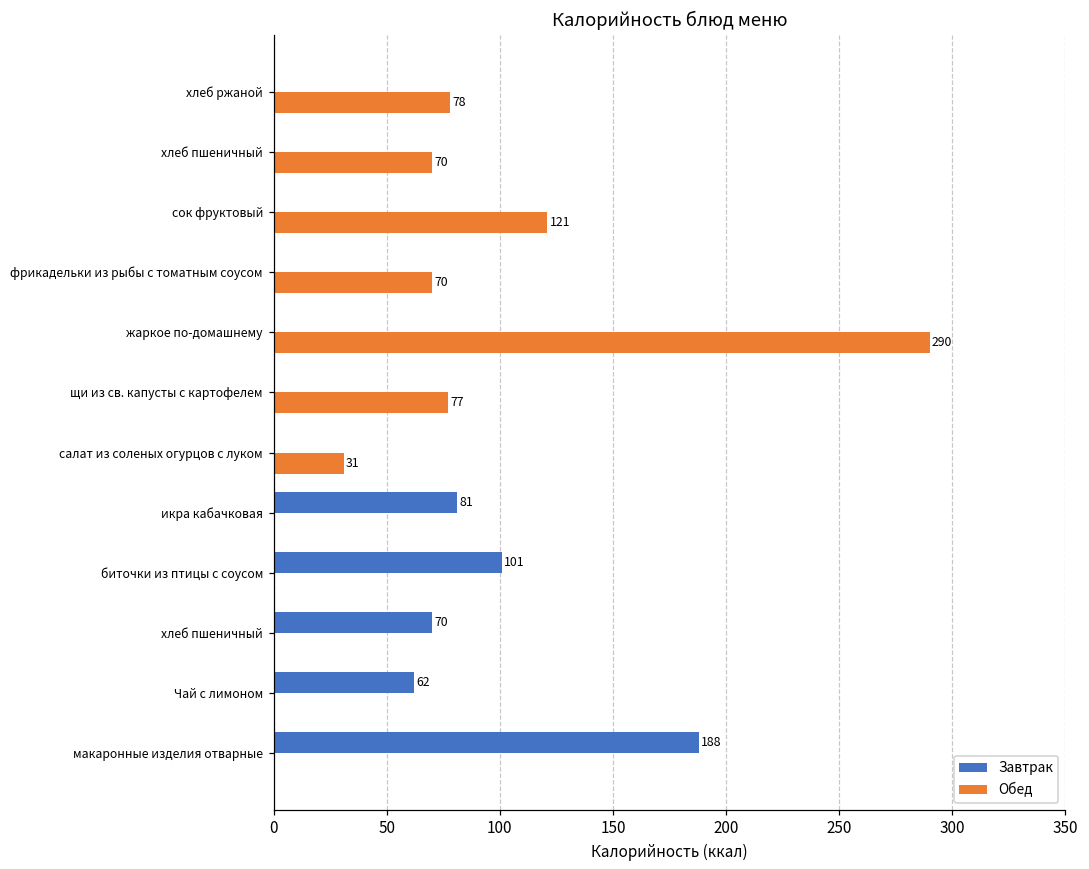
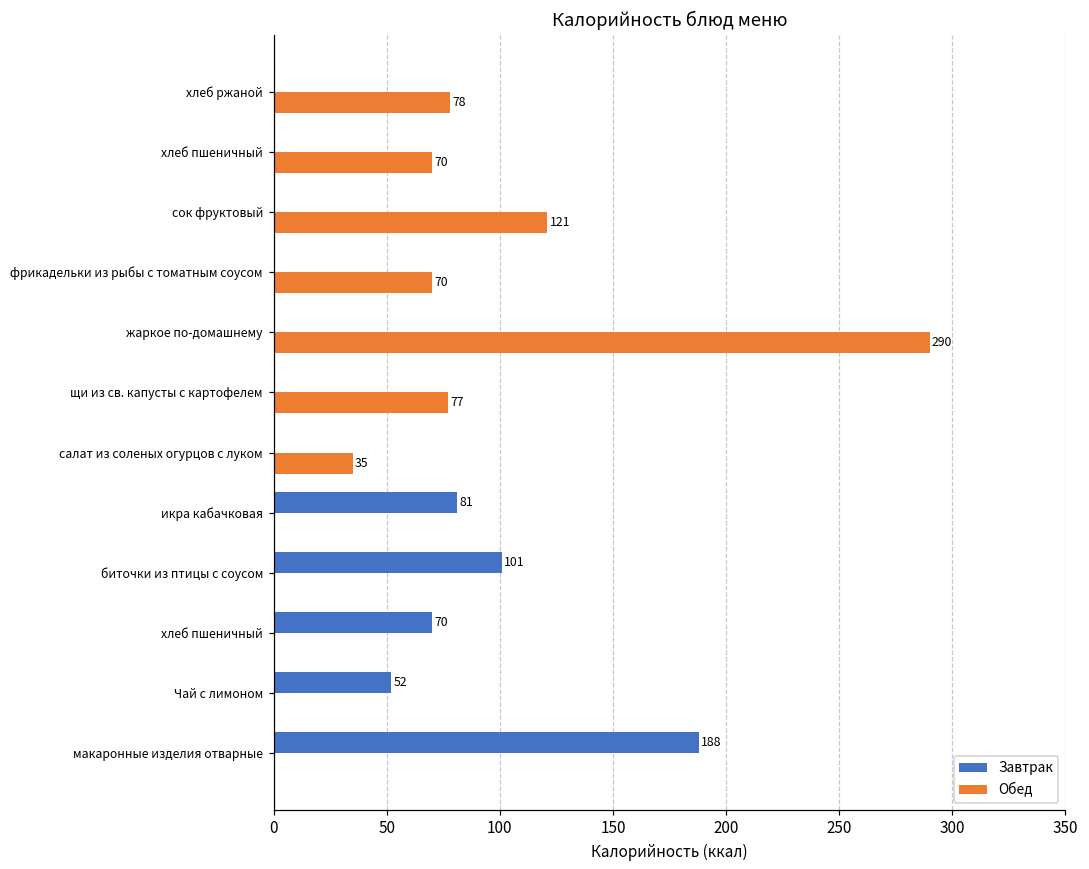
Обед, салат из соленых огурцов с луком: 31 -> 35
Завтрак, Чай с лимоном: 62 -> 52
